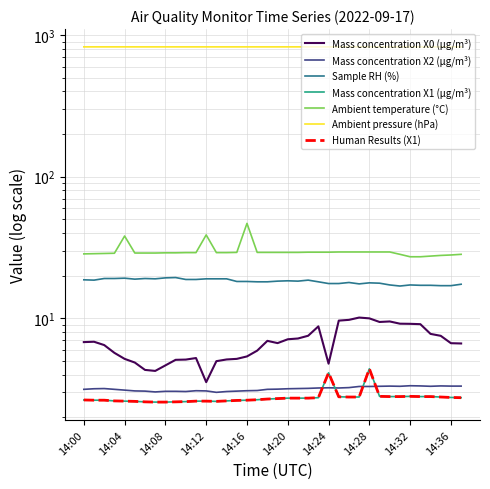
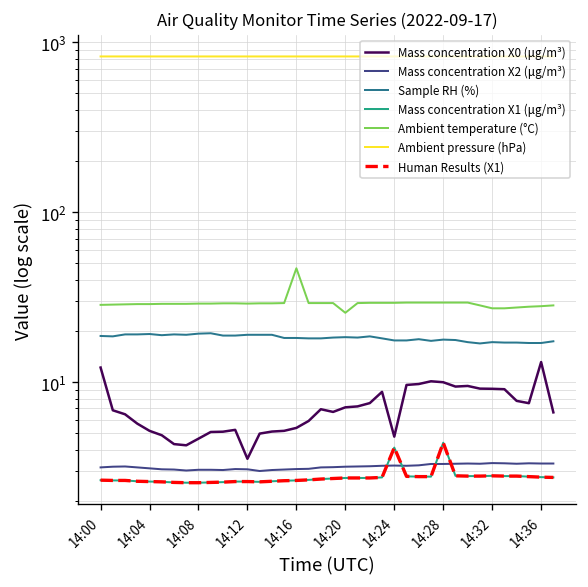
Mass concentration X0 (μg/m³), 14:00: 7 -> 12
Ambient temperature (°C), 14:04: 38 -> 29
Ambient temperature (°C), 14:12: 39 -> 29
Ambient temperature (°C), 14:20: 29 -> 26
Mass concentration X0 (μg/m³), 14:36: 7 -> 13
